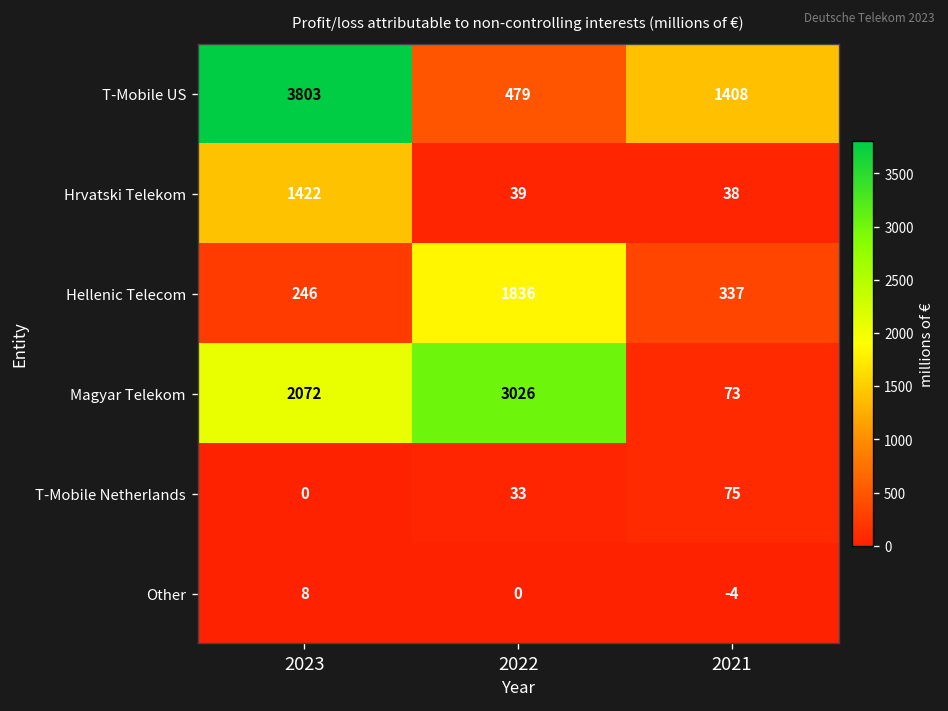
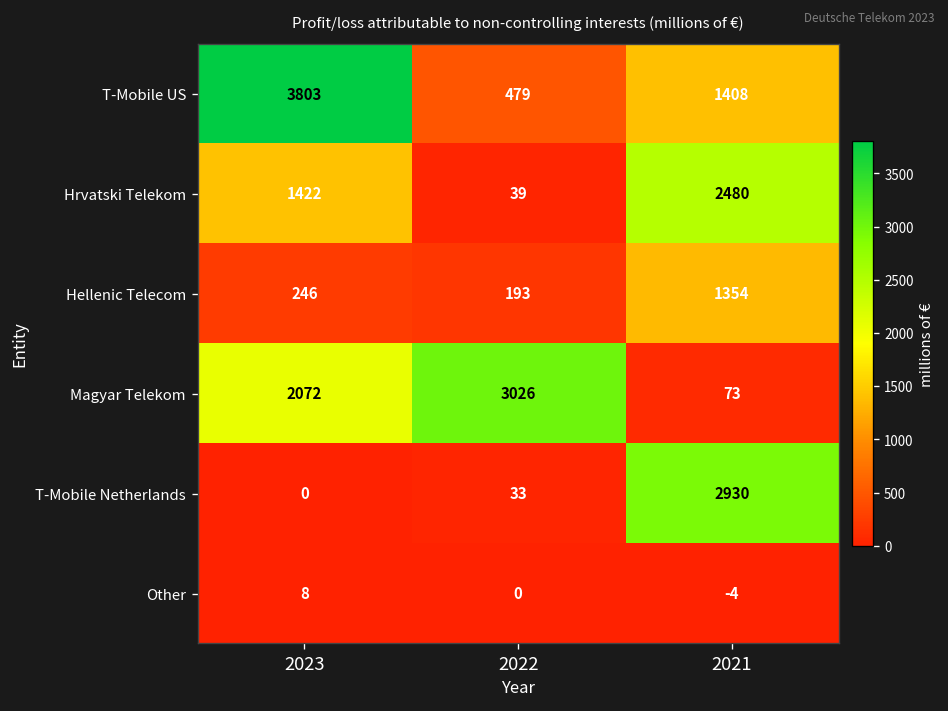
Hrvatski Telekom, 2021: 38 -> 2480
Hellenic Telecom, 2022: 1836 -> 193
Hellenic Telecom, 2021: 337 -> 1354
T-Mobile Netherlands, 2021: 75 -> 2930
